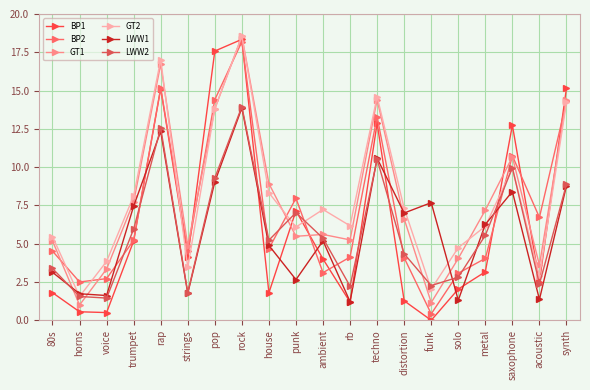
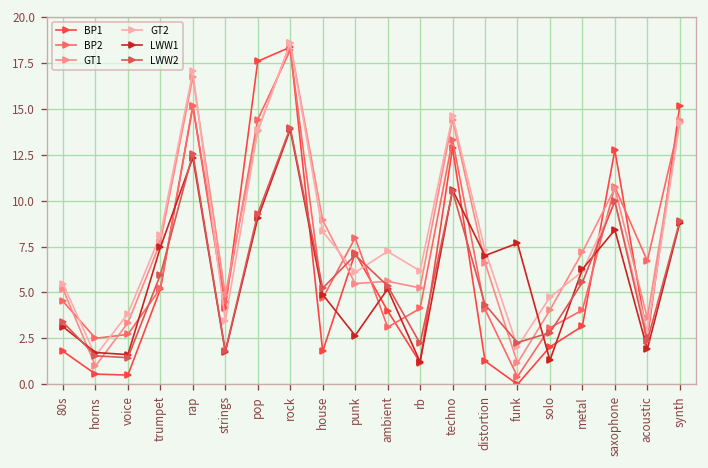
LWW1, acoustic: 1.4 -> 1.9
